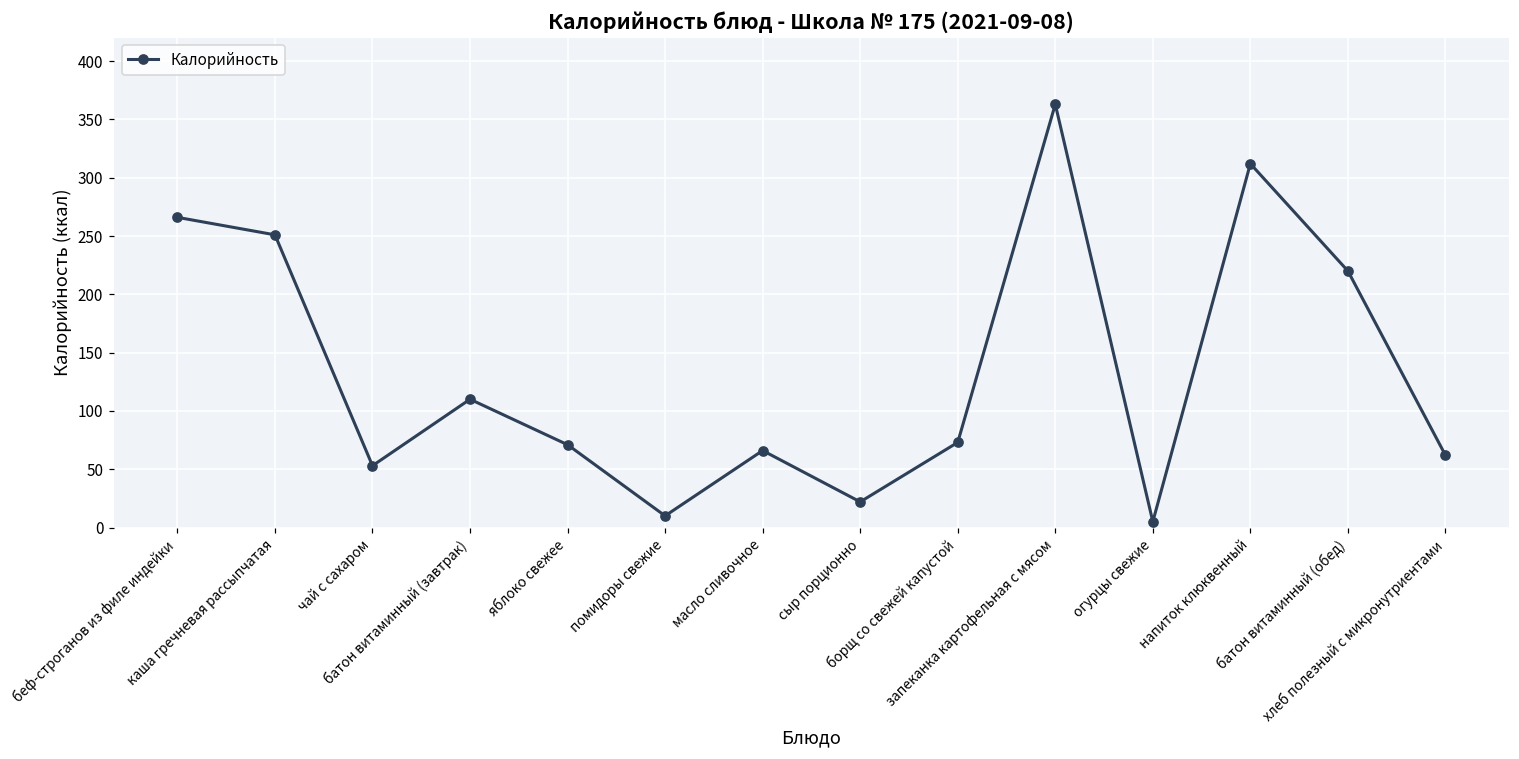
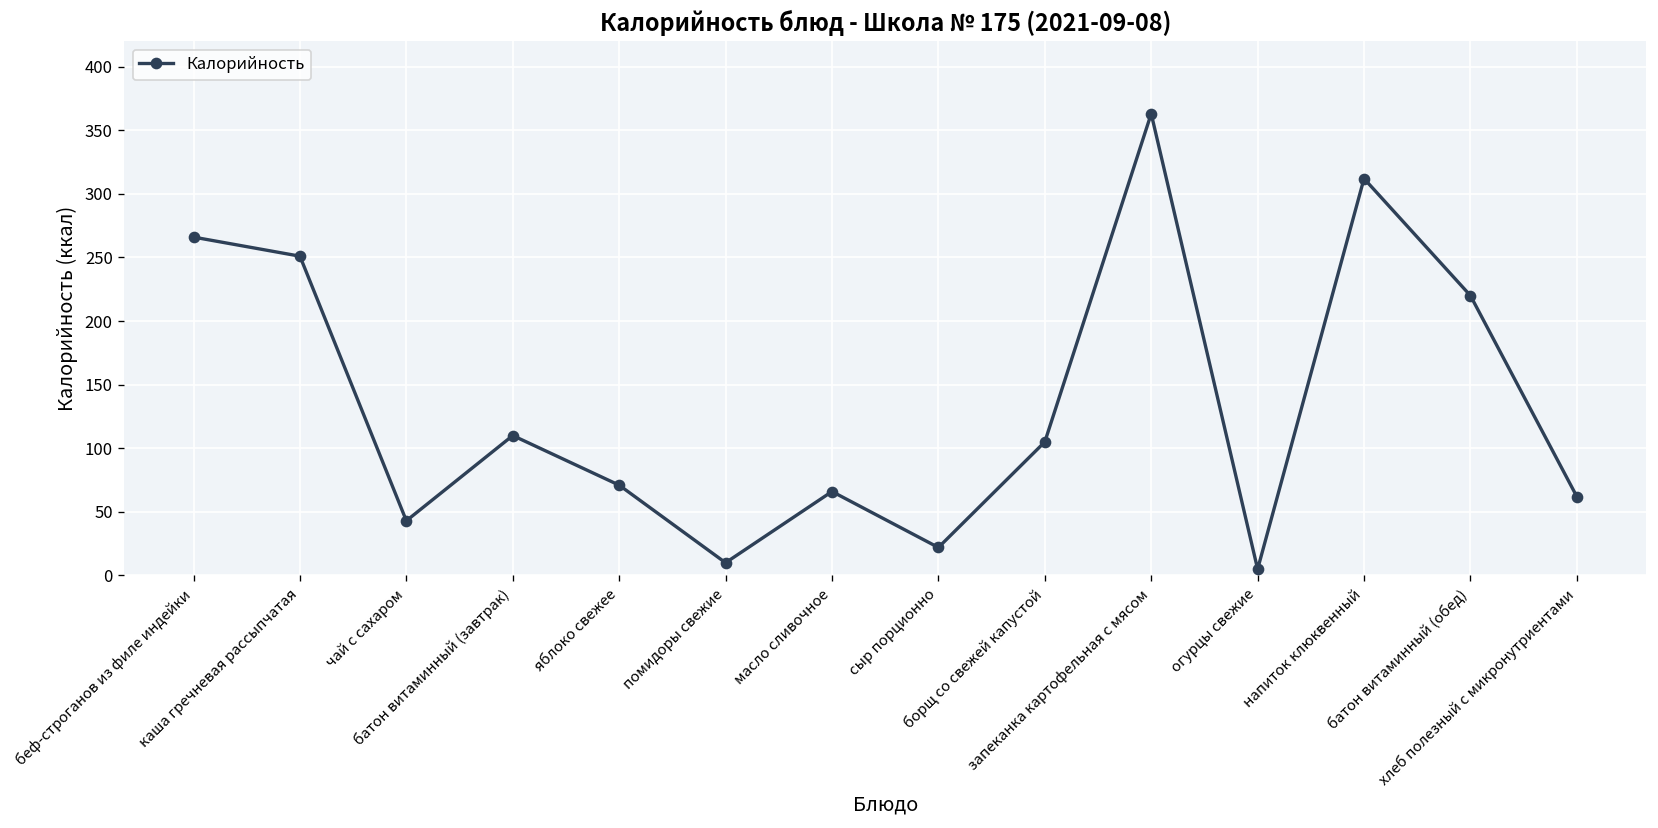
чай с сахаром: 53 -> 43
борщ со свежей капустой: 73 -> 105
